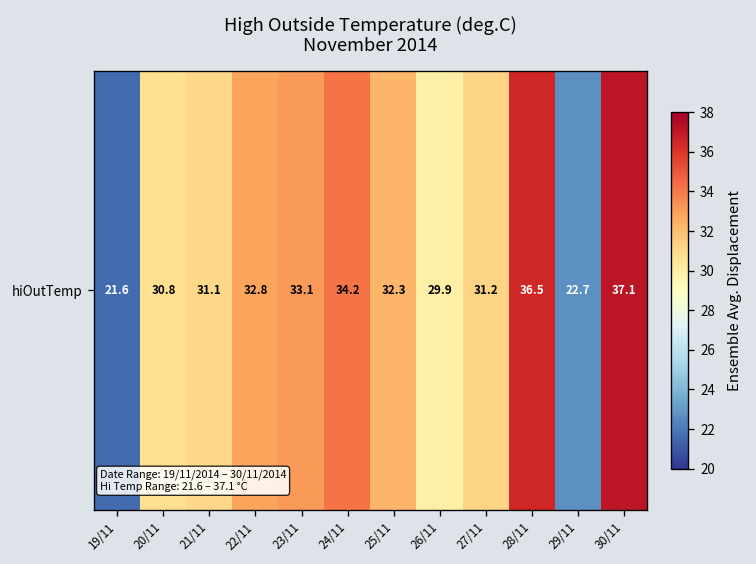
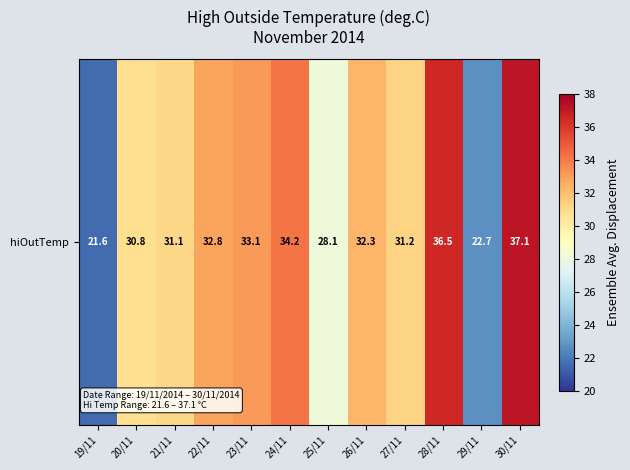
hiOutTemp, 25/11: 32.3 -> 28.1
hiOutTemp, 26/11: 29.9 -> 32.3
